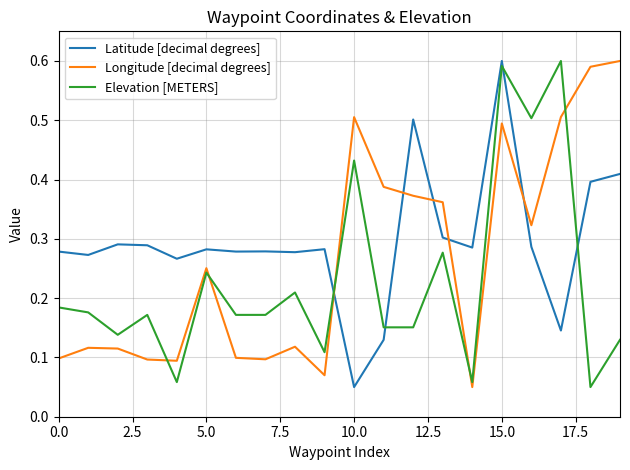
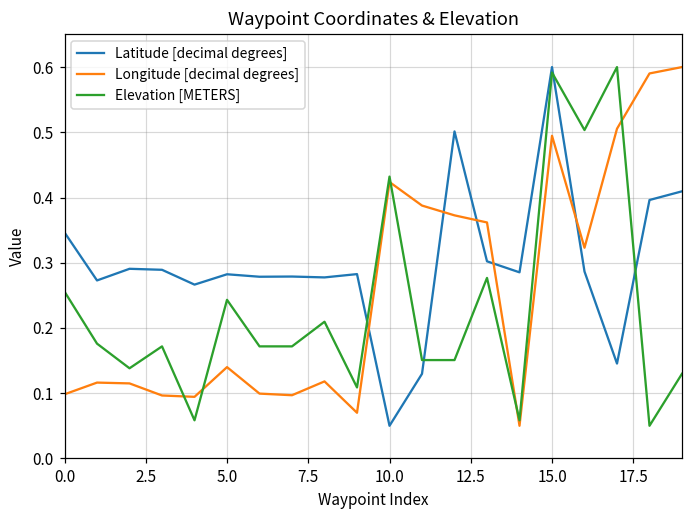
Latitude [decimal degrees], 0.0: 0.28 -> 0.35
Elevation [METERS], 0.0: 0.18 -> 0.26
Longitude [decimal degrees], 5.0: 0.25 -> 0.14
Longitude [decimal degrees], 10.0: 0.51 -> 0.42
